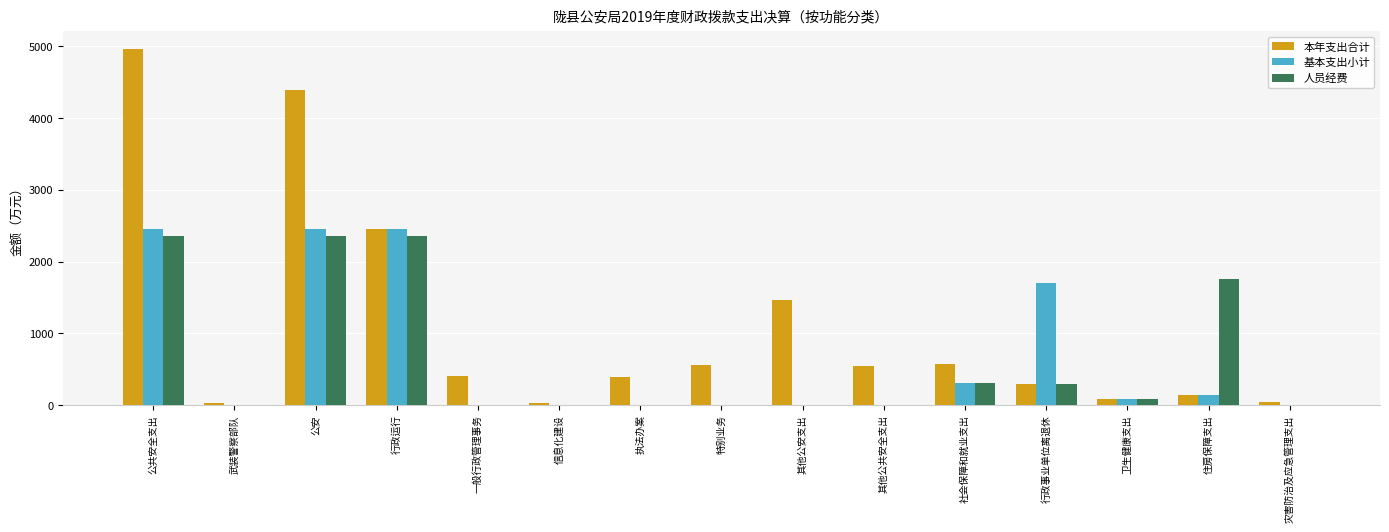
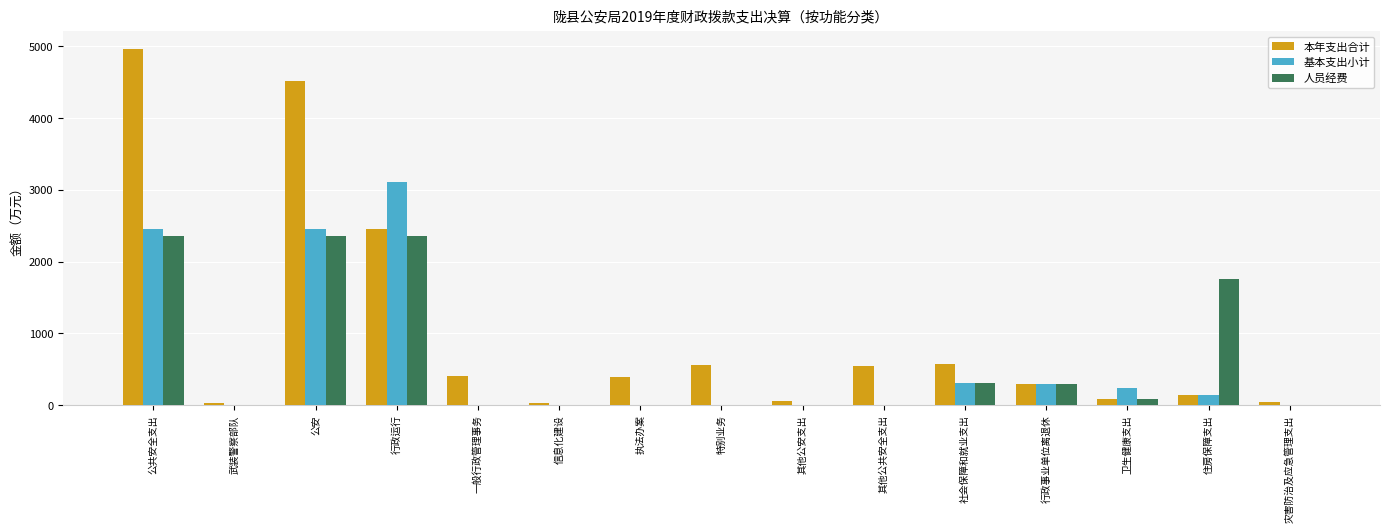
本年支出合计, 公安: 4400 -> 4500
基本支出小计, 行政运行: 2500 -> 3100
本年支出合计, 其他公安支出: 1500 -> 100
基本支出小计, 行政事业单位离退休: 1700 -> 300
基本支出小计, 卫生健康支出: 100 -> 200
